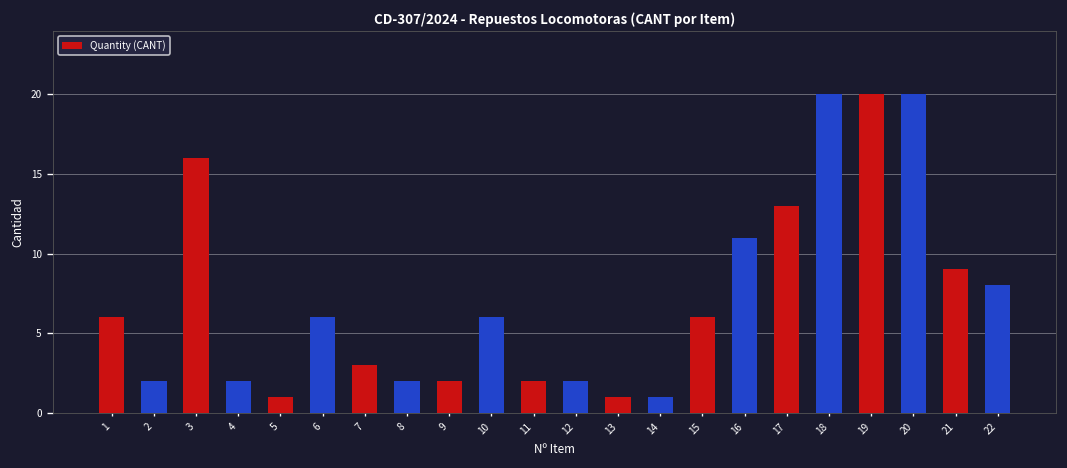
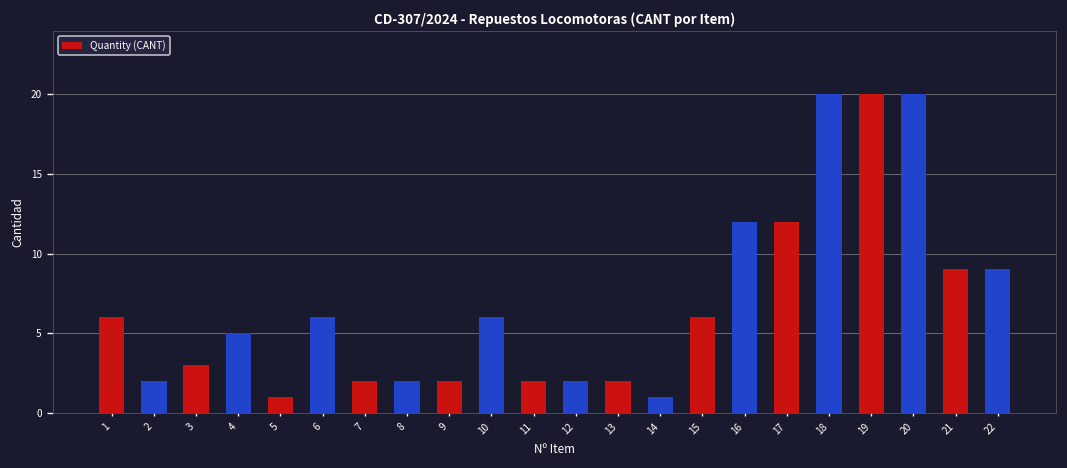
3: 16 -> 3
4: 2 -> 5
7: 3 -> 2
13: 1 -> 2
16: 11 -> 12
17: 13 -> 12
22: 8 -> 9
